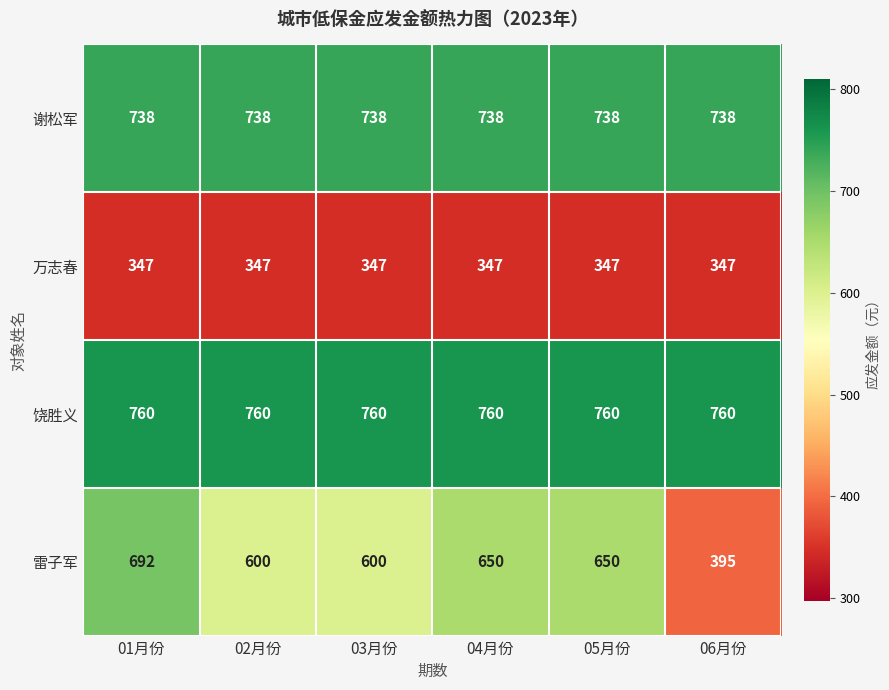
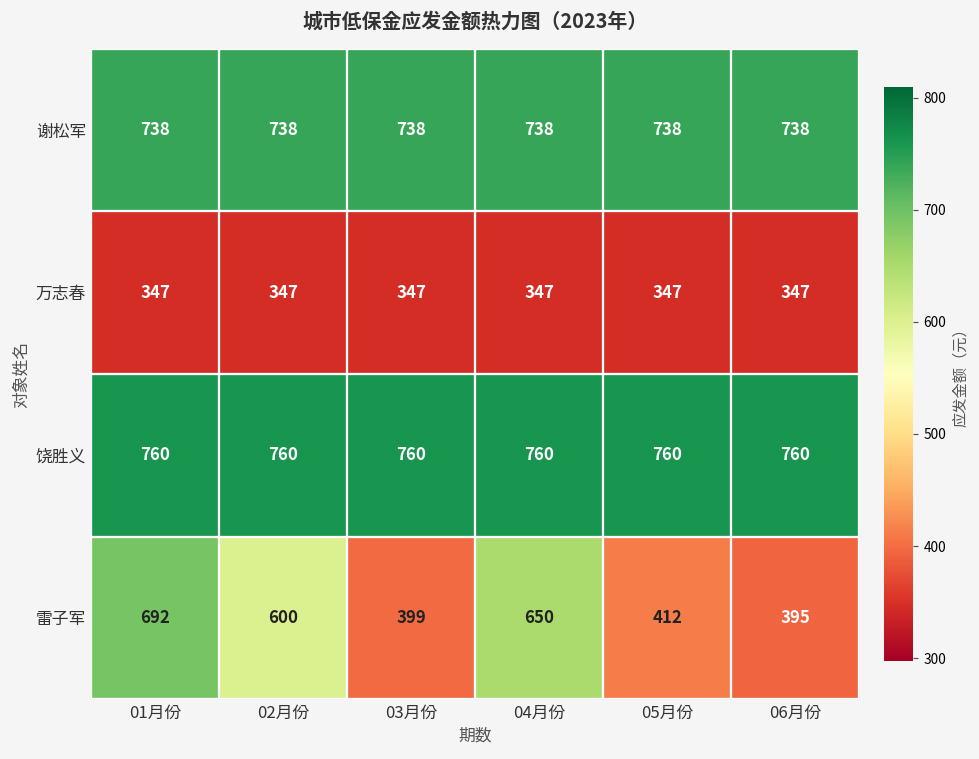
雷子军, 03月份: 600 -> 399
雷子军, 05月份: 650 -> 412
